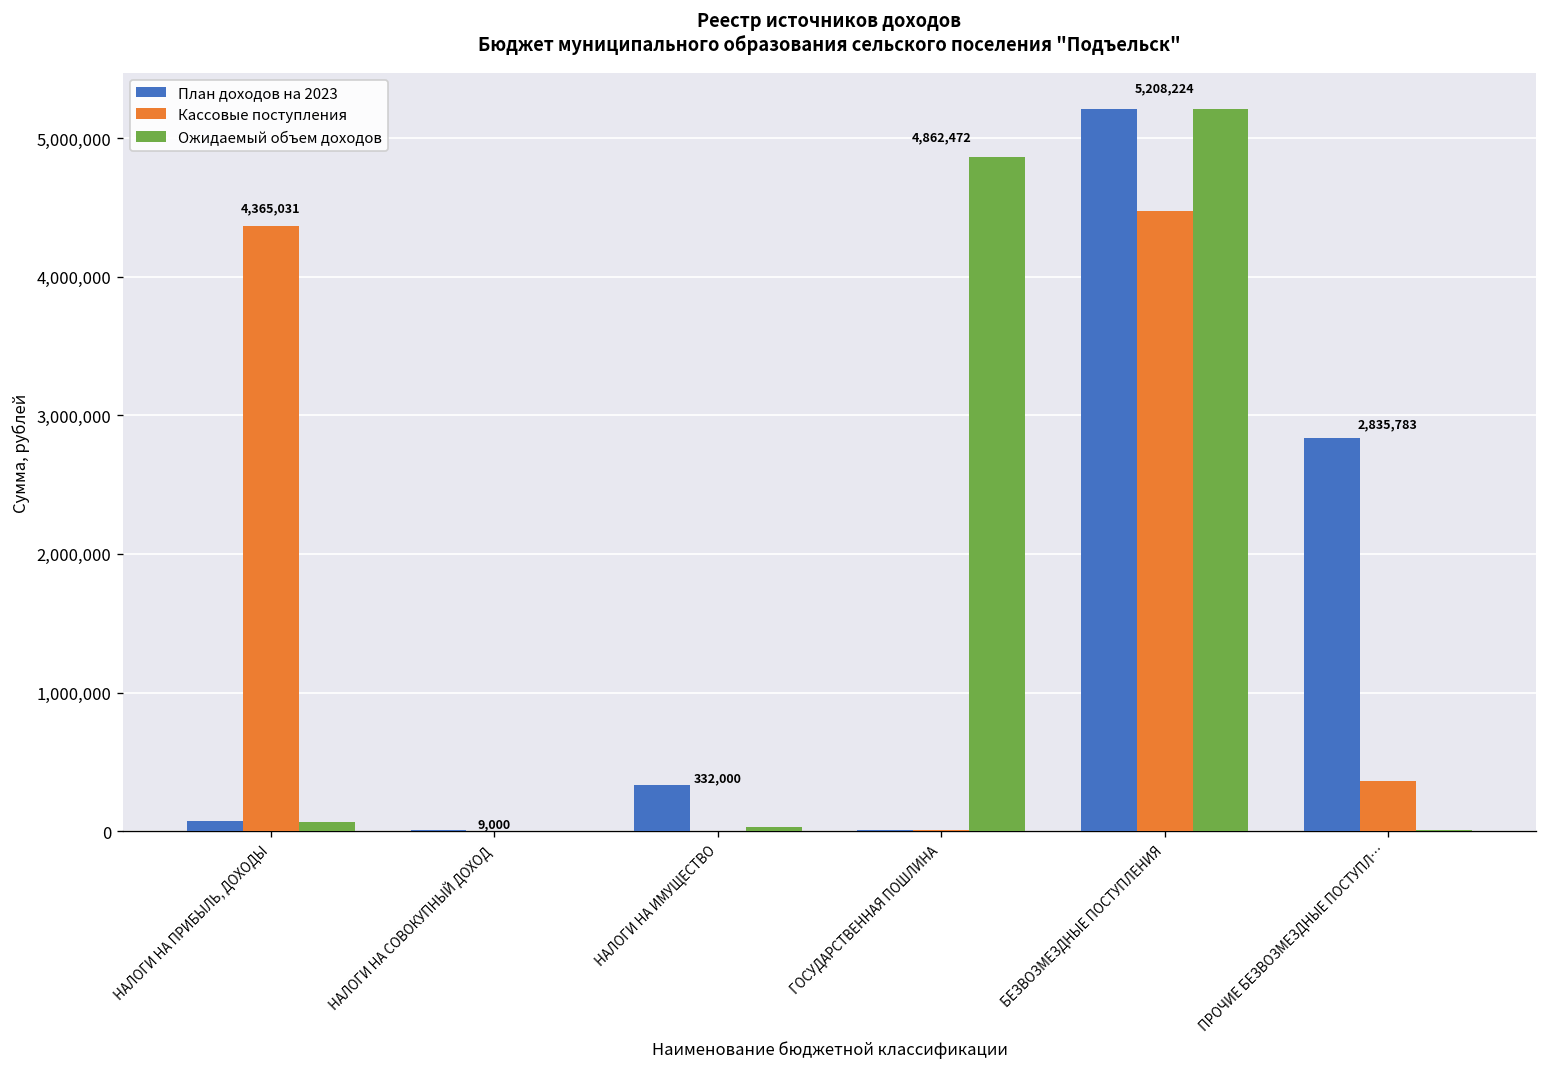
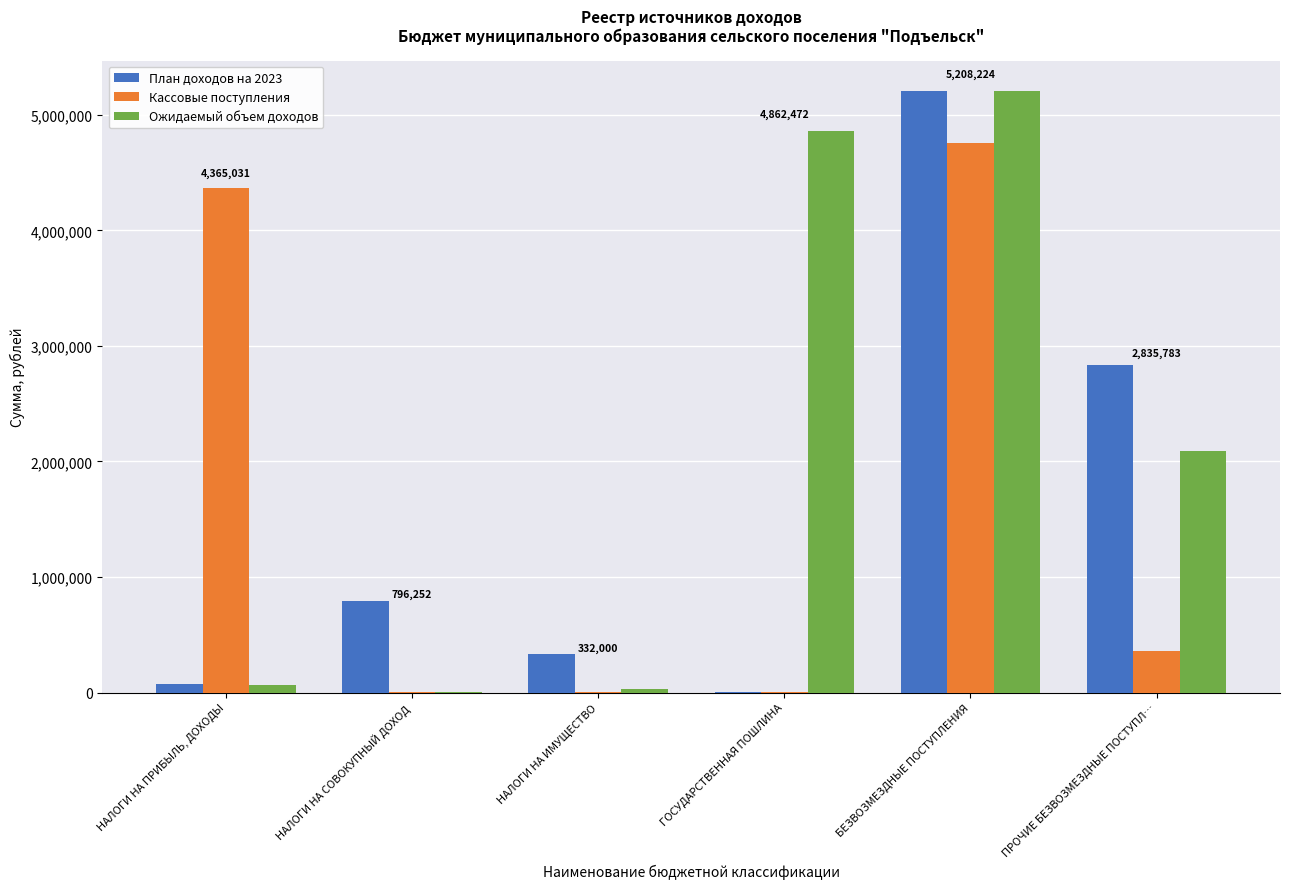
План доходов на 2023, НАЛОГИ НА СОВОКУПНЫЙ ДОХОД: 9,000 -> 796,252
Кассовые поступления, БЕЗВОЗМЕЗДНЫЕ ПОСТУПЛЕНИЯ: 4,470,000 -> 4,760,000
Ожидаемый объем доходов, ПРОЧИЕ БЕЗВОЗМЕЗДНЫЕ ПОСТУПЛ…: 10,000 -> 2,090,000
